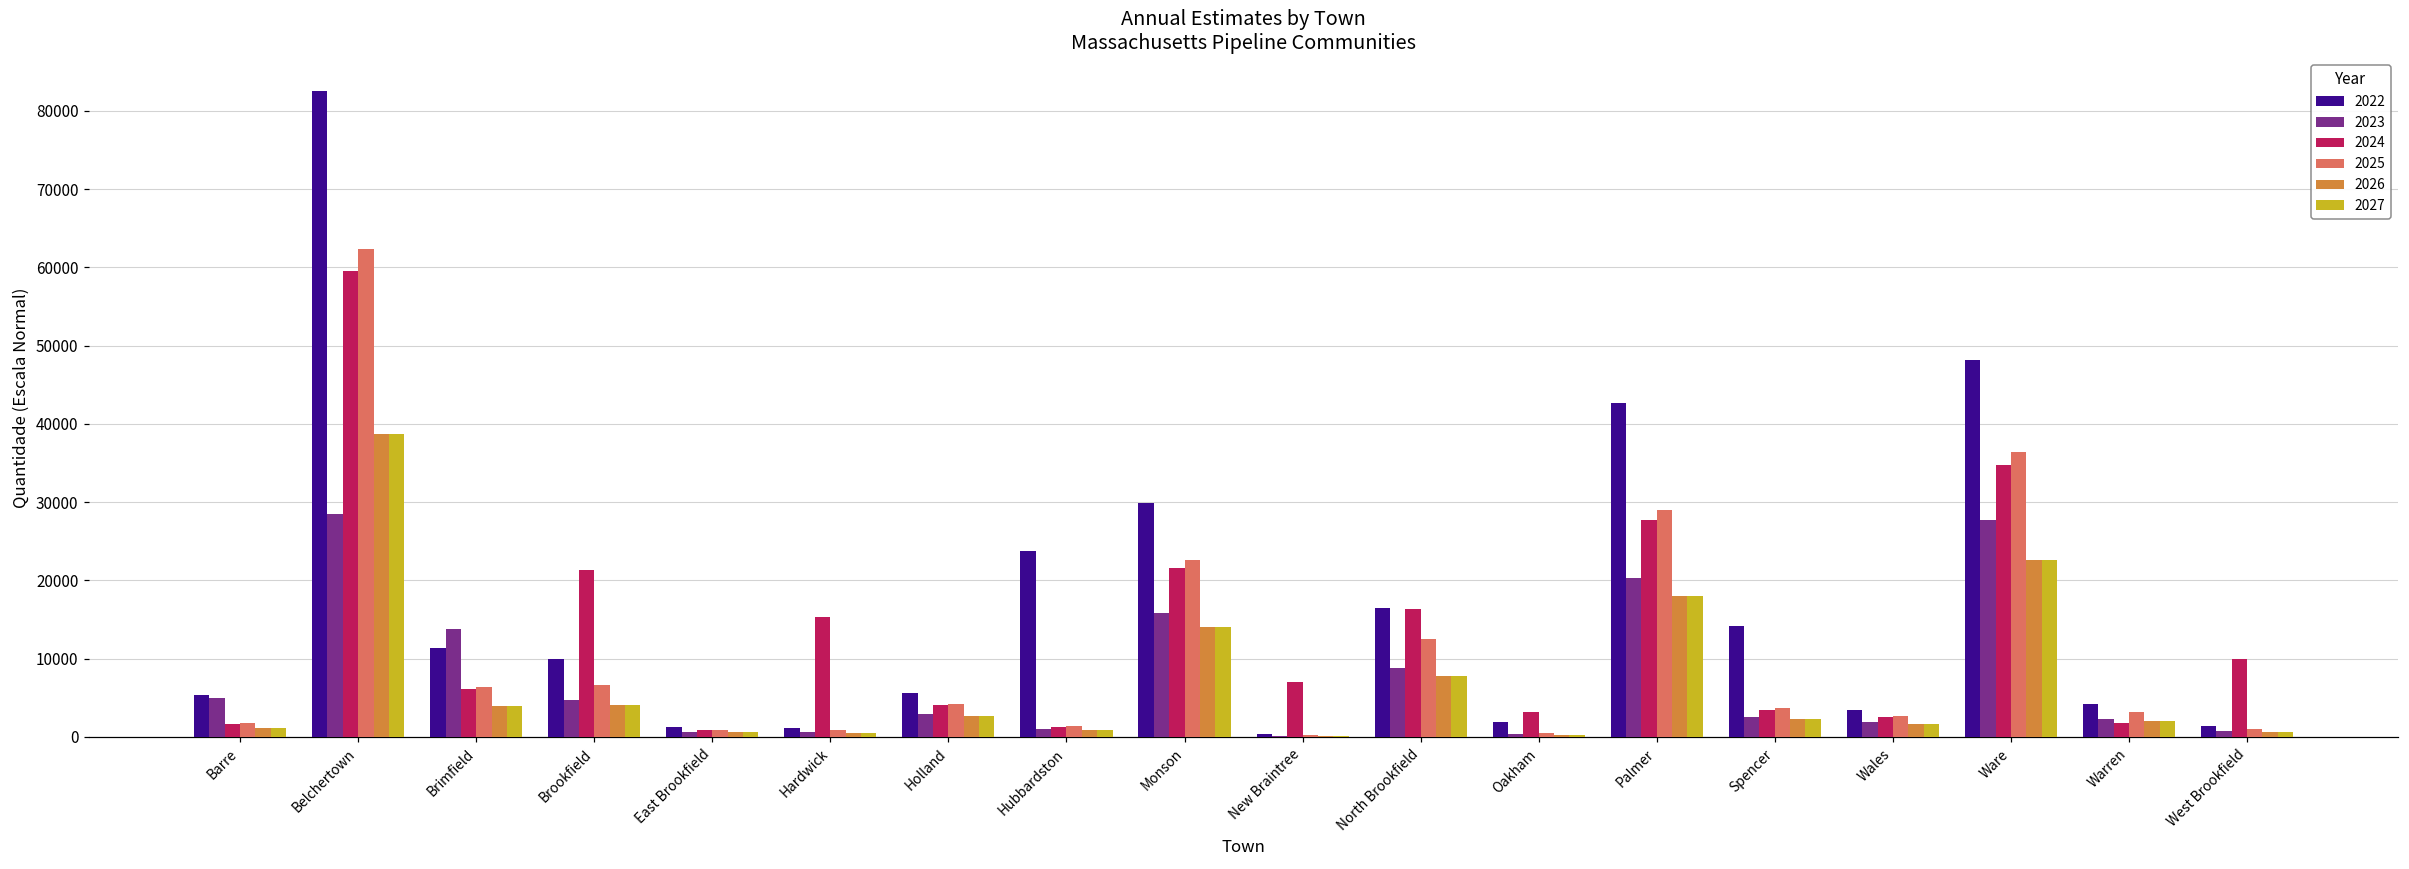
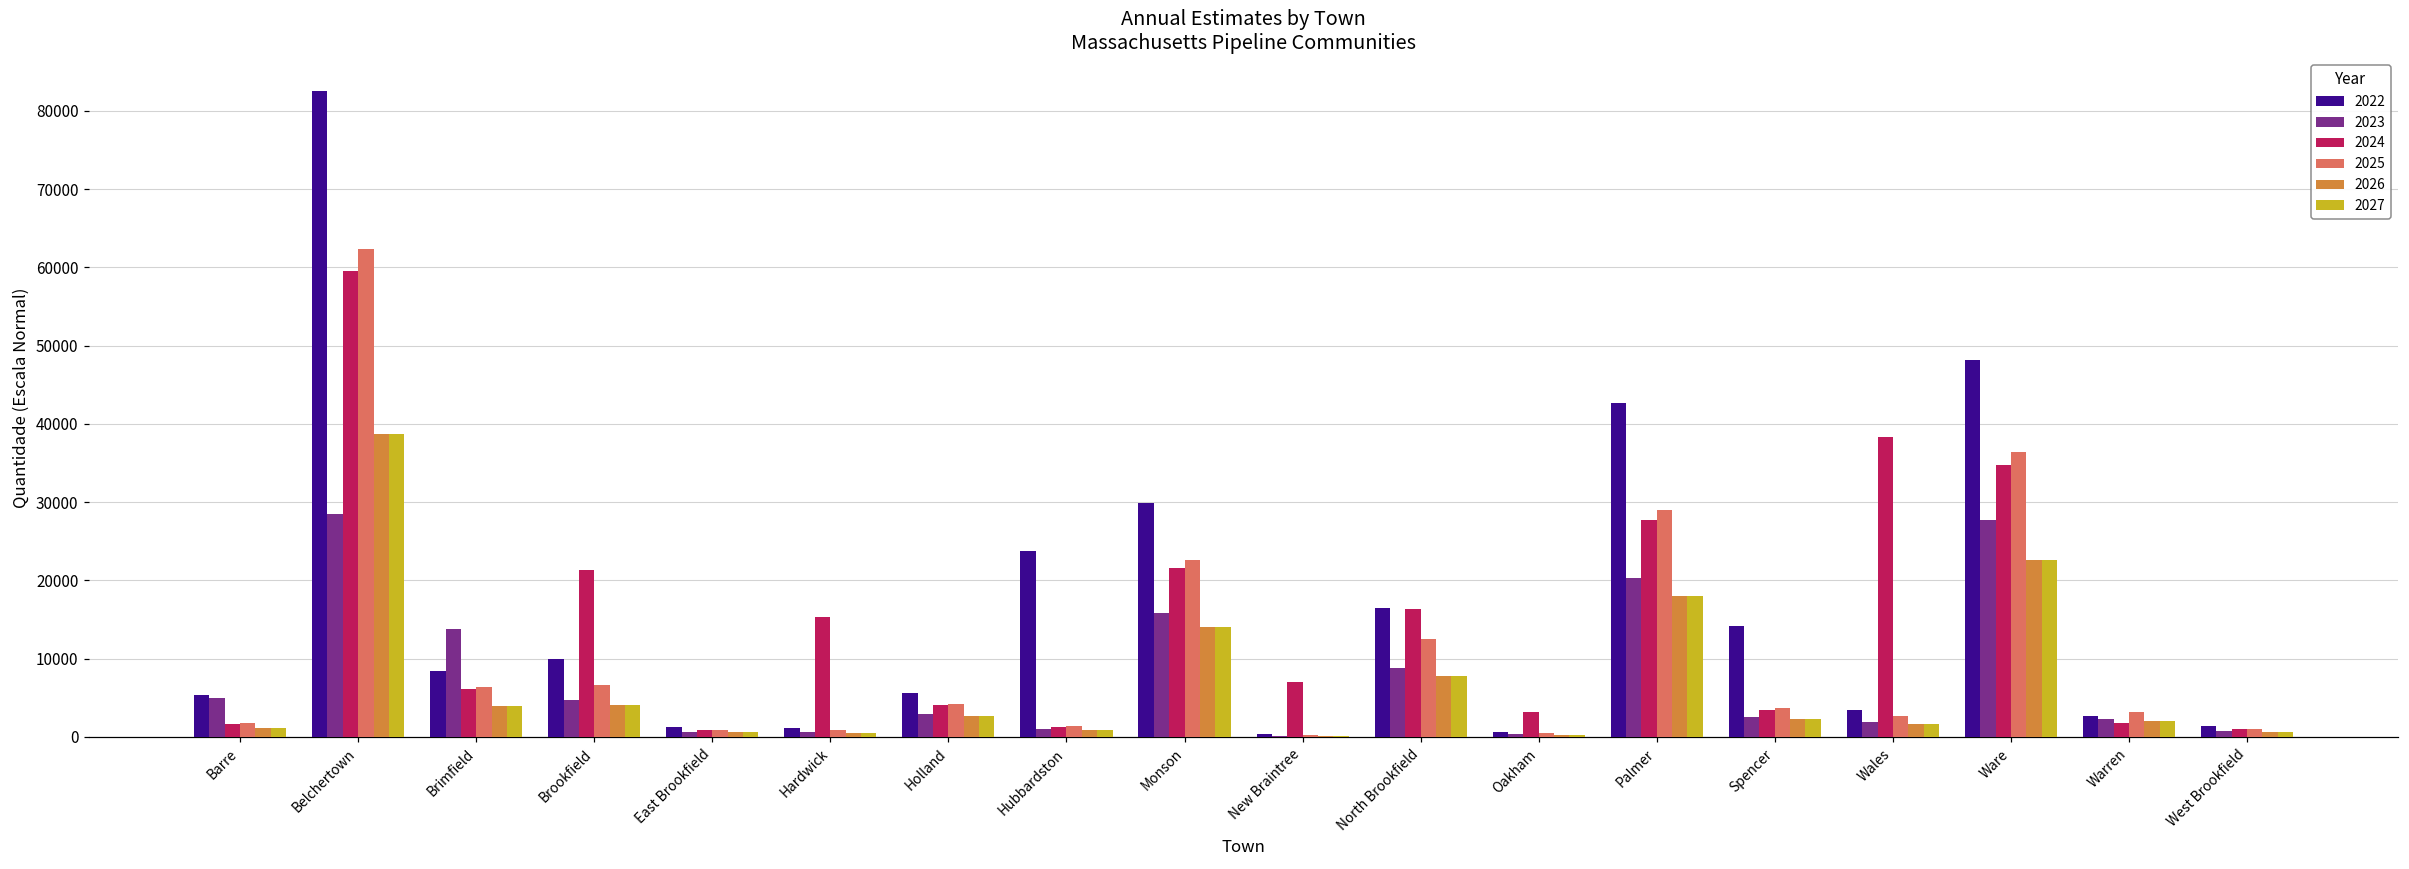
2022, Brimfield: 11000 -> 8000
2022, Oakham: 2000 -> 1000
2024, Wales: 3000 -> 38000
2022, Warren: 4000 -> 3000
2024, West Brookfield: 10000 -> 1000
